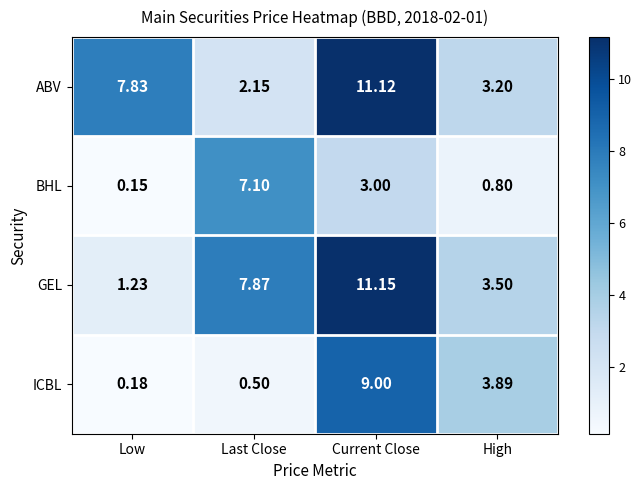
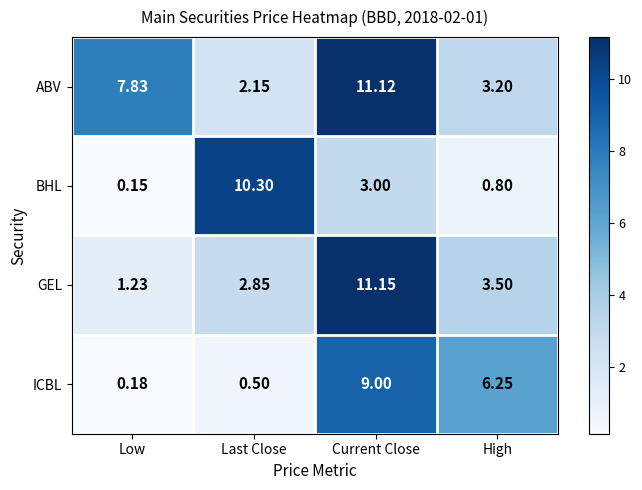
BHL, Last Close: 7.10 -> 10.30
GEL, Last Close: 7.87 -> 2.85
ICBL, High: 3.89 -> 6.25
